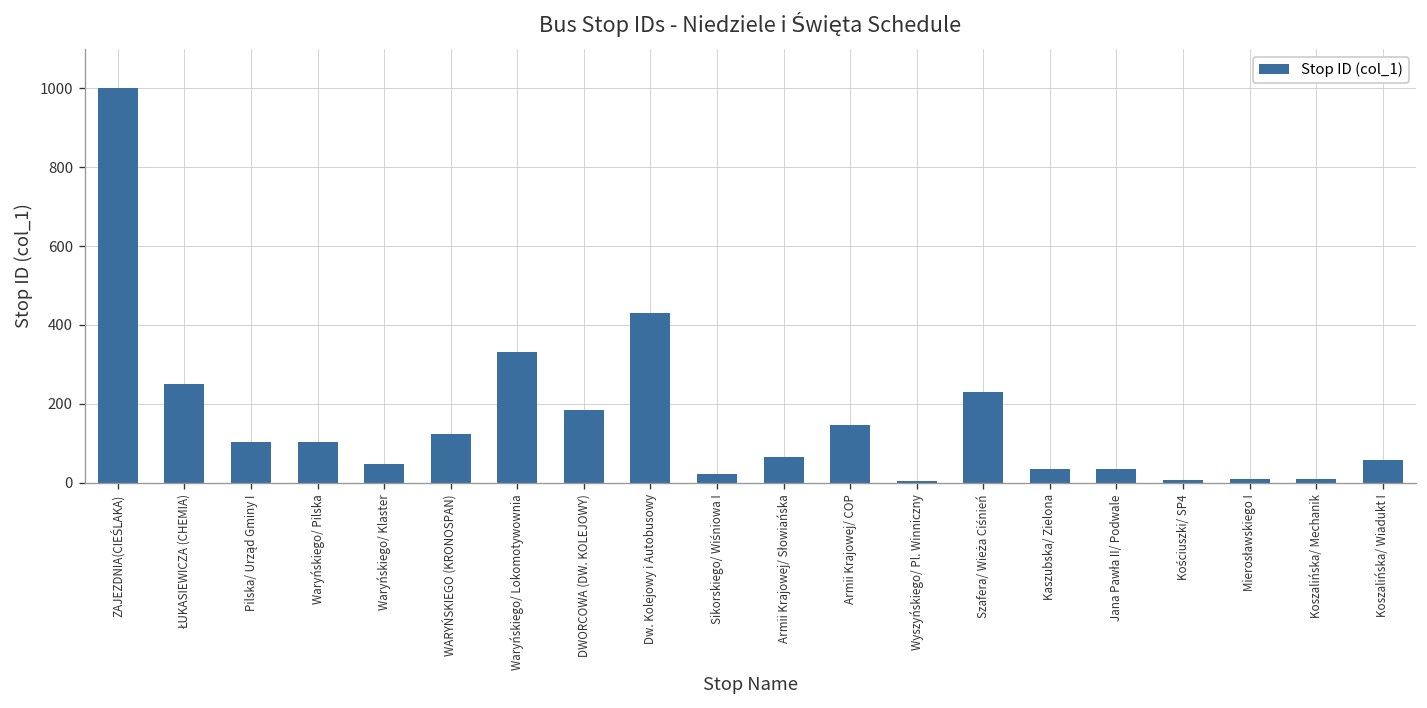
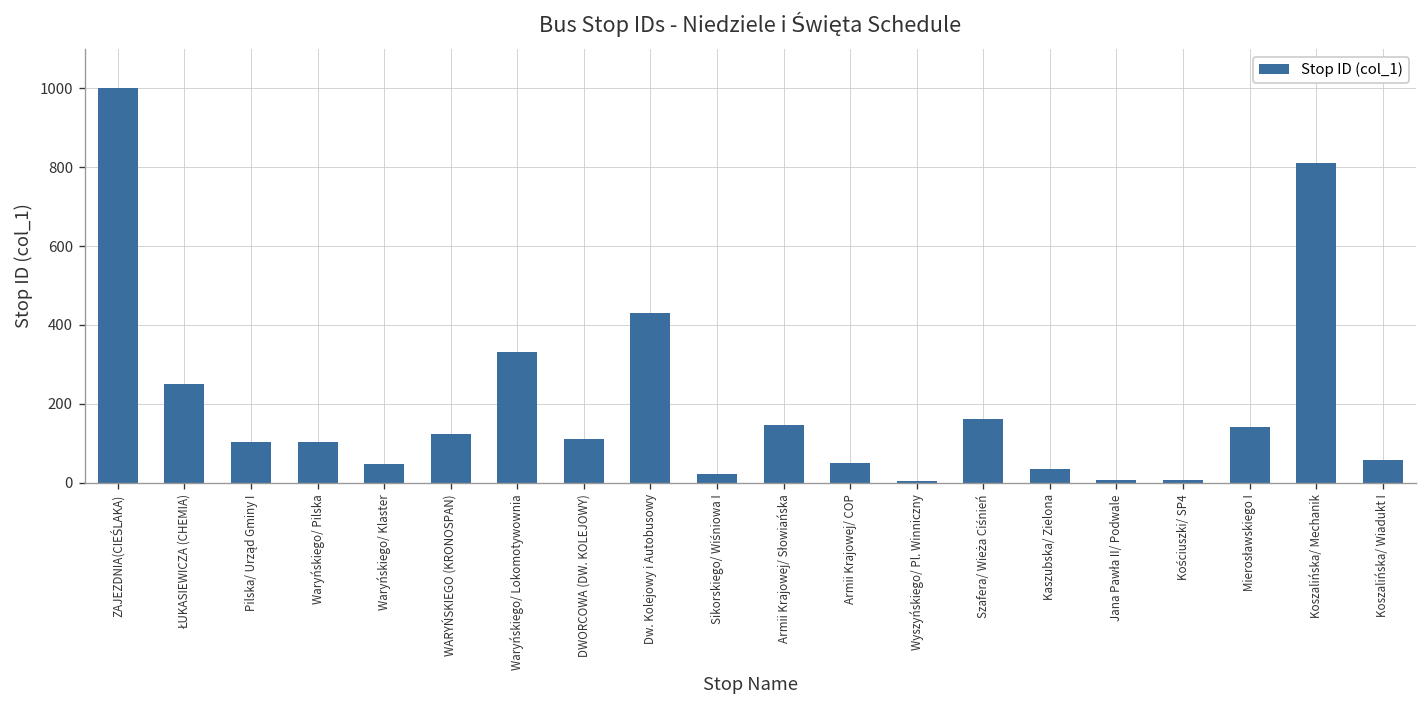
DWORCOWA (DW. KOLEJOWY): 180 -> 110
Armii Krajowej/ Słowiańska: 70 -> 150
Armii Krajowej/ COP: 150 -> 50
Szafera/ Wieża Ciśnień: 230 -> 160
Jana Pawła II/ Podwale: 40 -> 10
Mierosławskiego I: 10 -> 140
Koszalińska/ Mechanik: 10 -> 810
